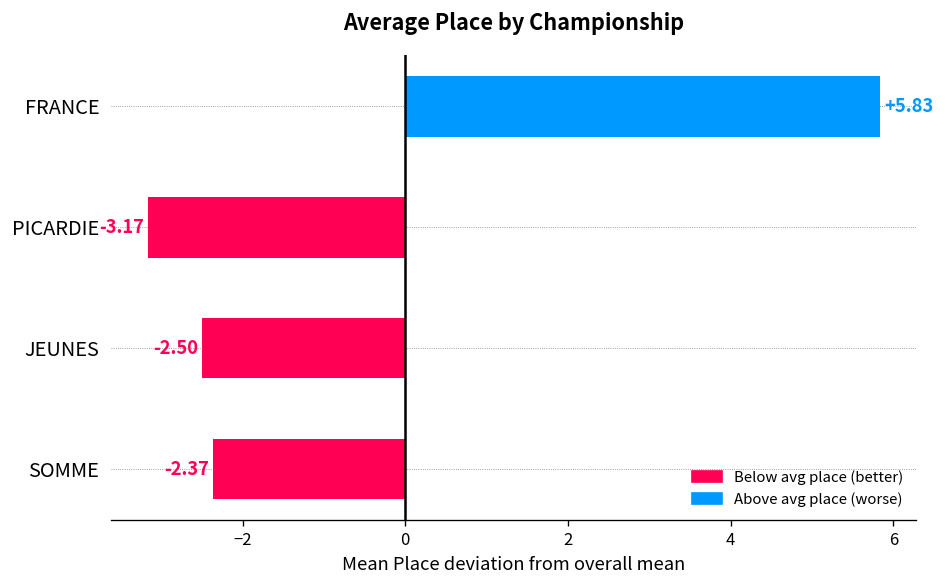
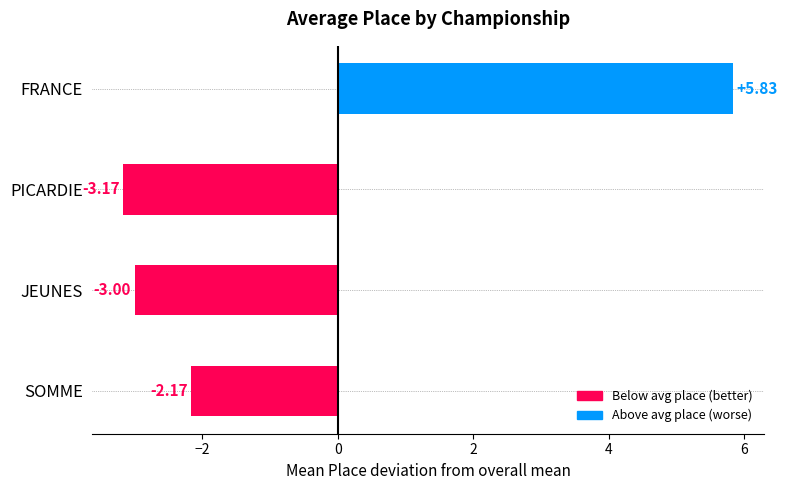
JEUNES: -2.50 -> -3.00
SOMME: -2.37 -> -2.17
